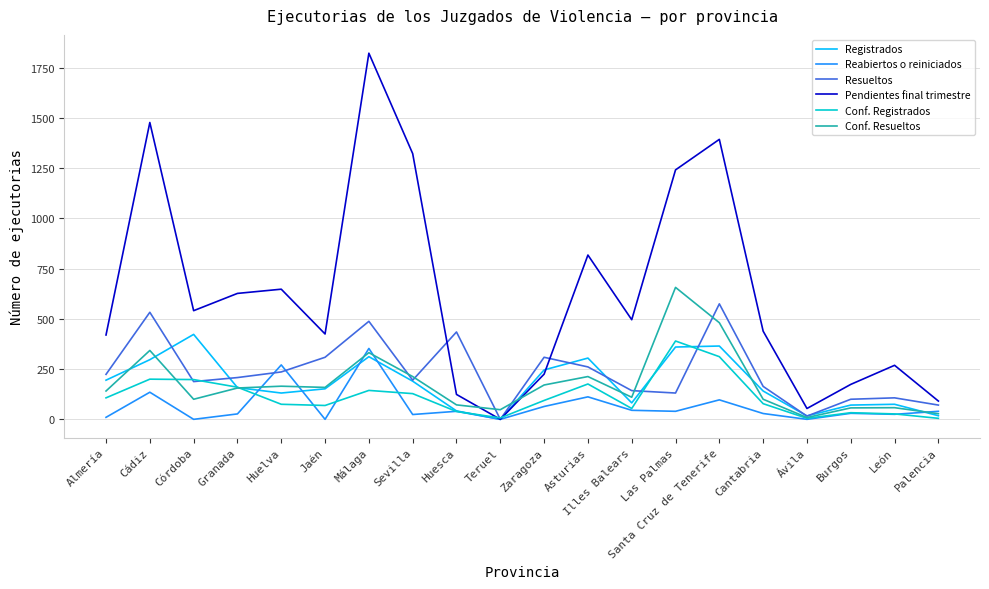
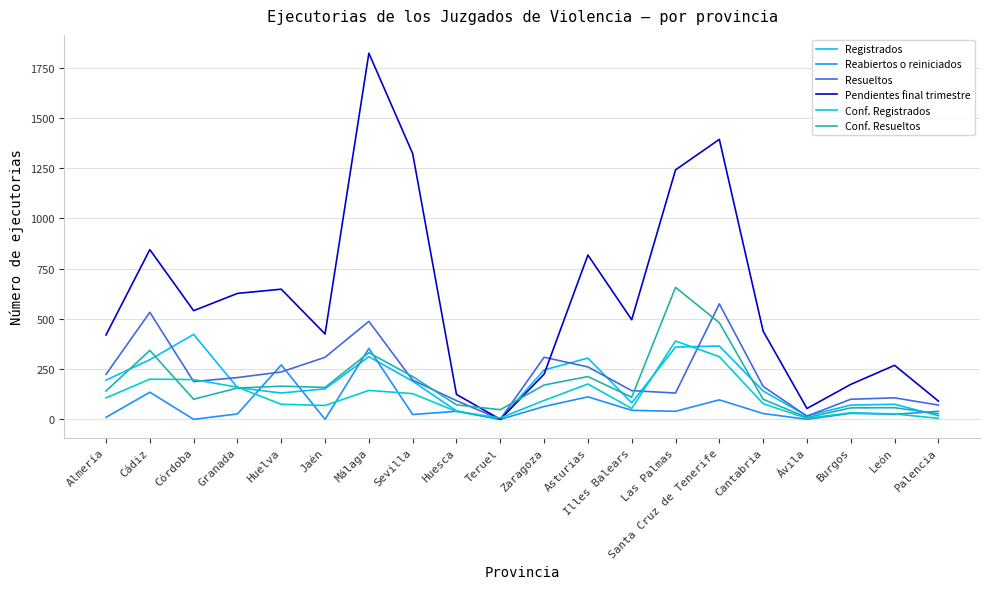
Pendientes final trimestre, Cádiz: 1480 -> 850
Resueltos, Huesca: 440 -> 90
